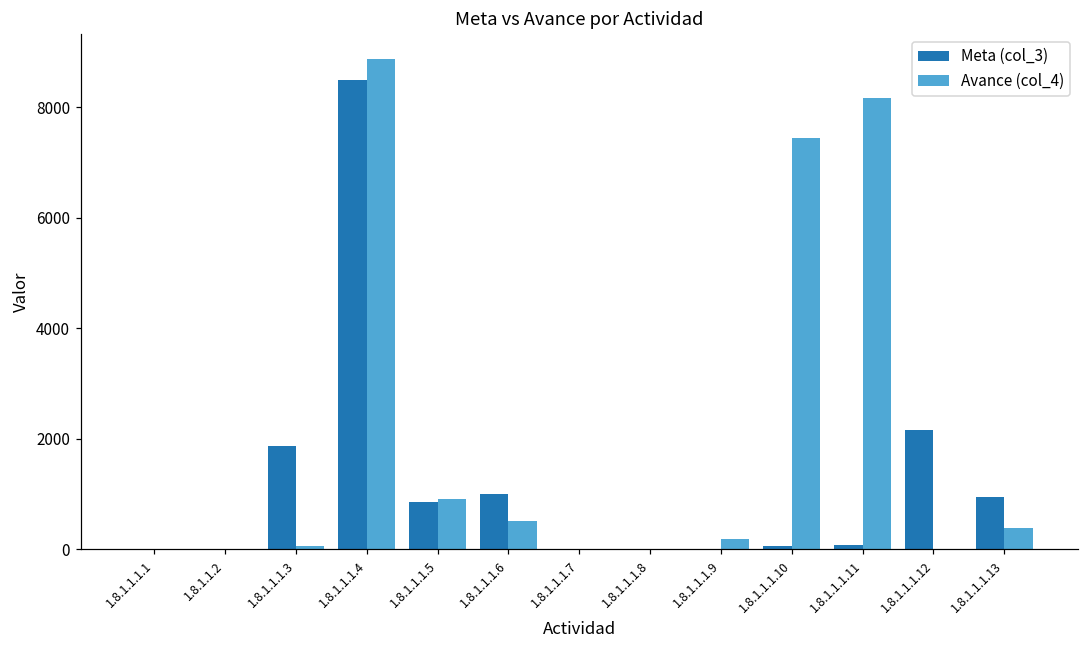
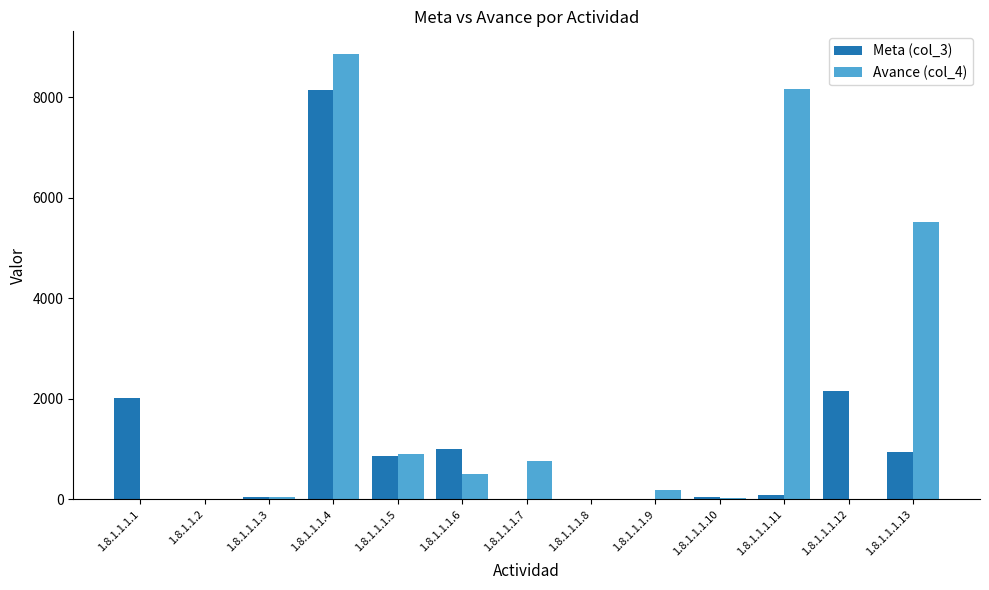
Meta (col_3), 1.8.1.1.1.1: 0 -> 2000
Meta (col_3), 1.8.1.1.1.3: 1900 -> 100
Meta (col_3), 1.8.1.1.1.4: 8500 -> 8100
Avance (col_4), 1.8.1.1.1.7: 0 -> 800
Avance (col_4), 1.8.1.1.1.10: 7500 -> 0
Avance (col_4), 1.8.1.1.1.13: 400 -> 5500
